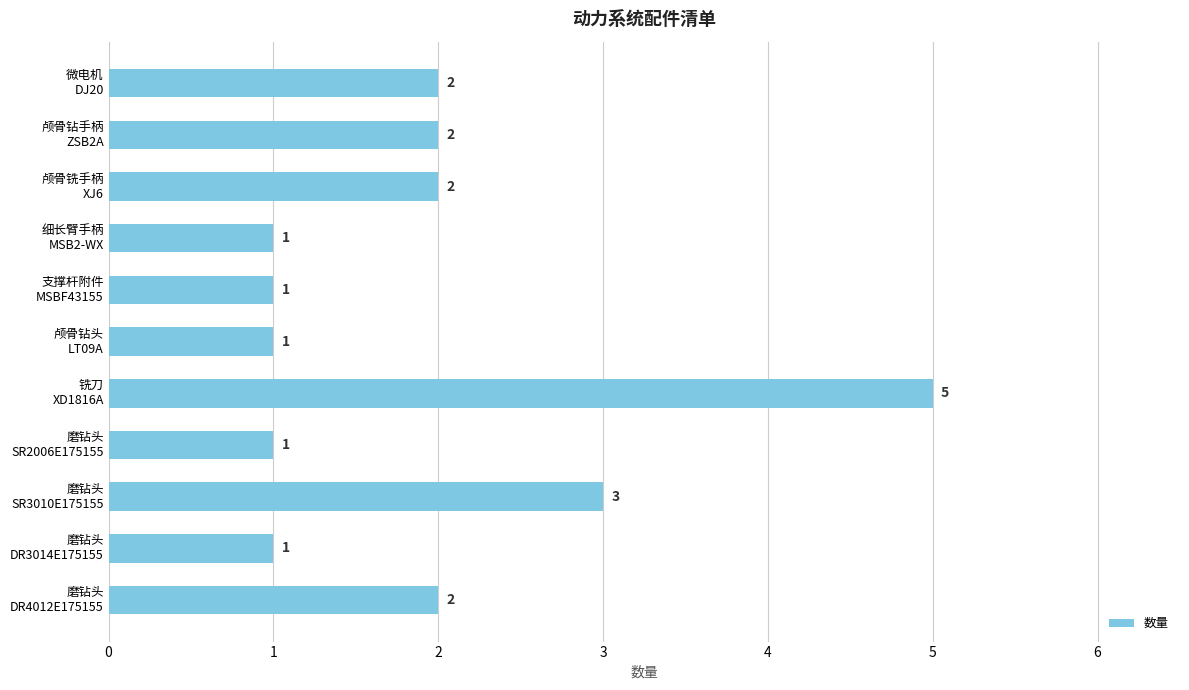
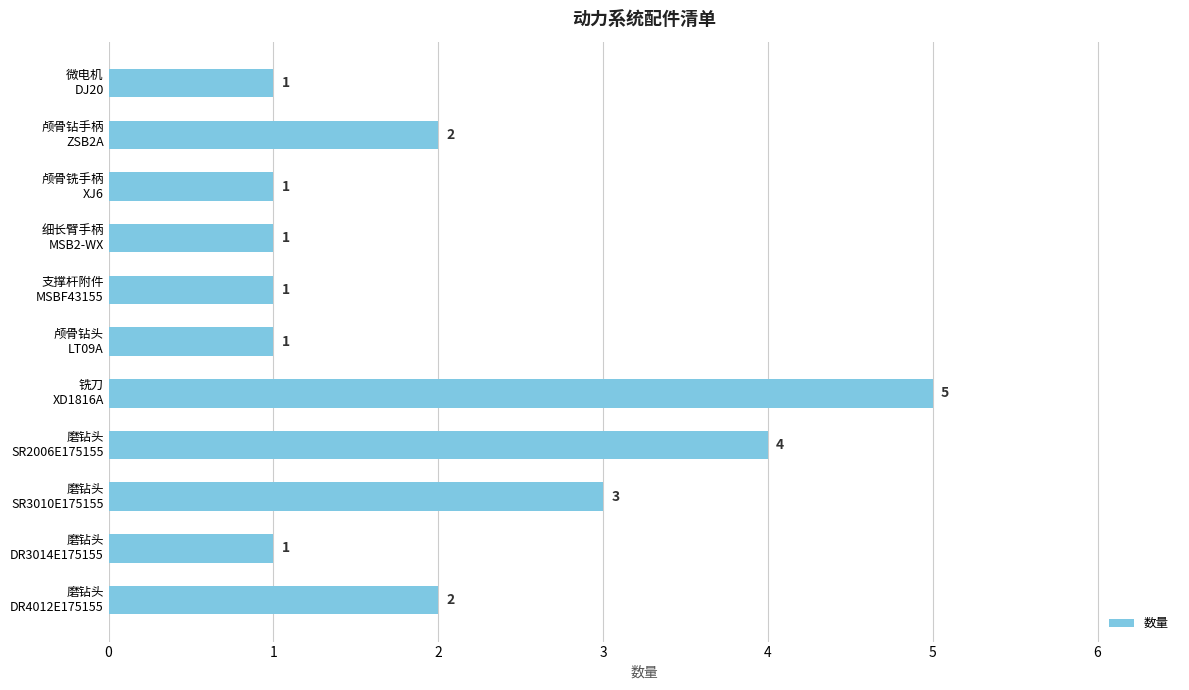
微电机 DJ20: 2 -> 1
颅骨铣手柄 XJ6: 2 -> 1
磨钻头 SR2006E175155: 1 -> 4
